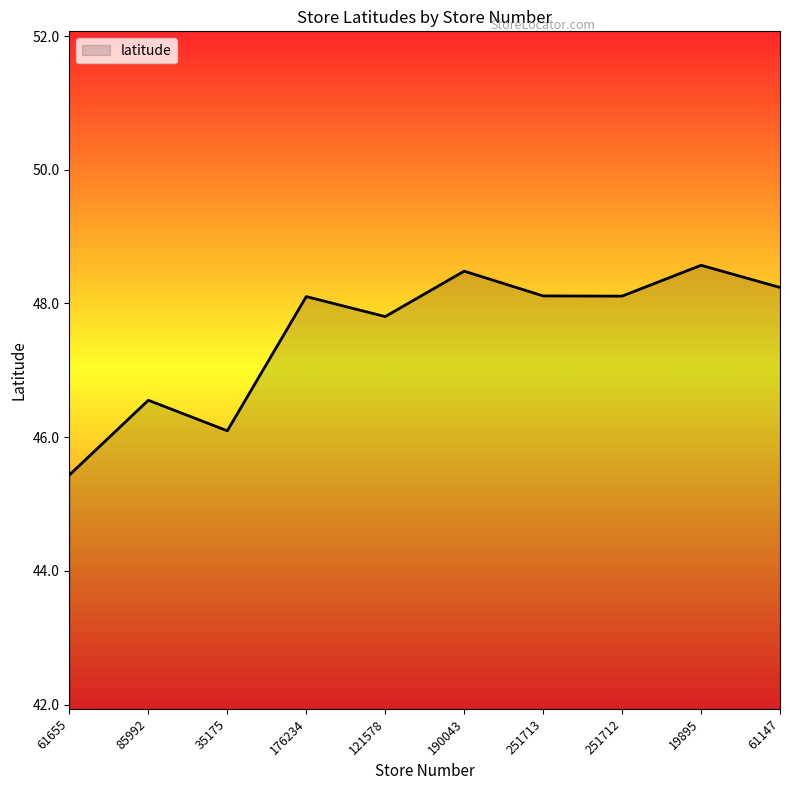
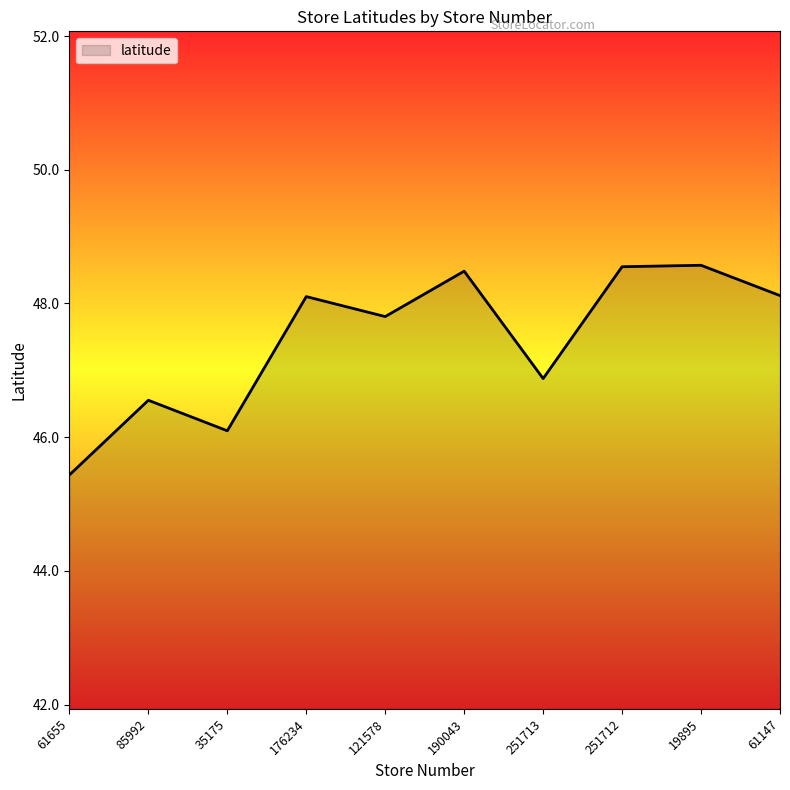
251713: 48.1 -> 46.9
251712: 48.1 -> 48.5
61147: 48.2 -> 48.1
